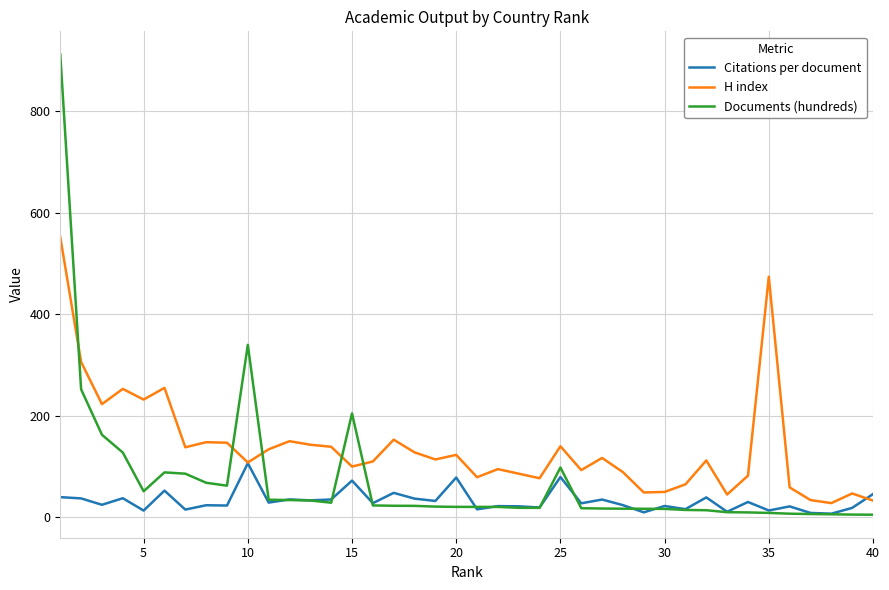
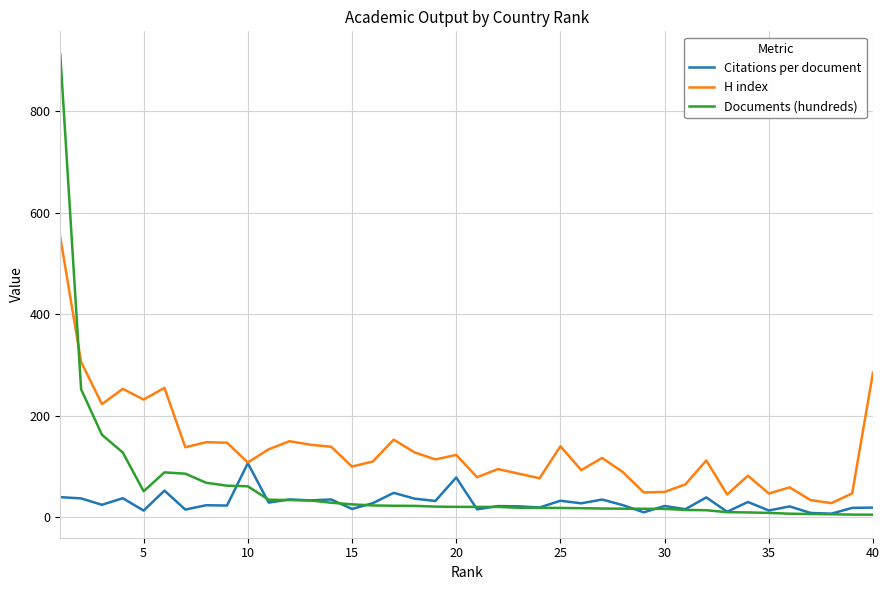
Documents (hundreds), 10: 340 -> 60
Citations per document, 15: 70 -> 20
Documents (hundreds), 15: 200 -> 30
Citations per document, 25: 80 -> 30
Documents (hundreds), 25: 100 -> 20
H index, 35: 470 -> 50
Citations per document, 40: 50 -> 20
H index, 40: 30 -> 290
